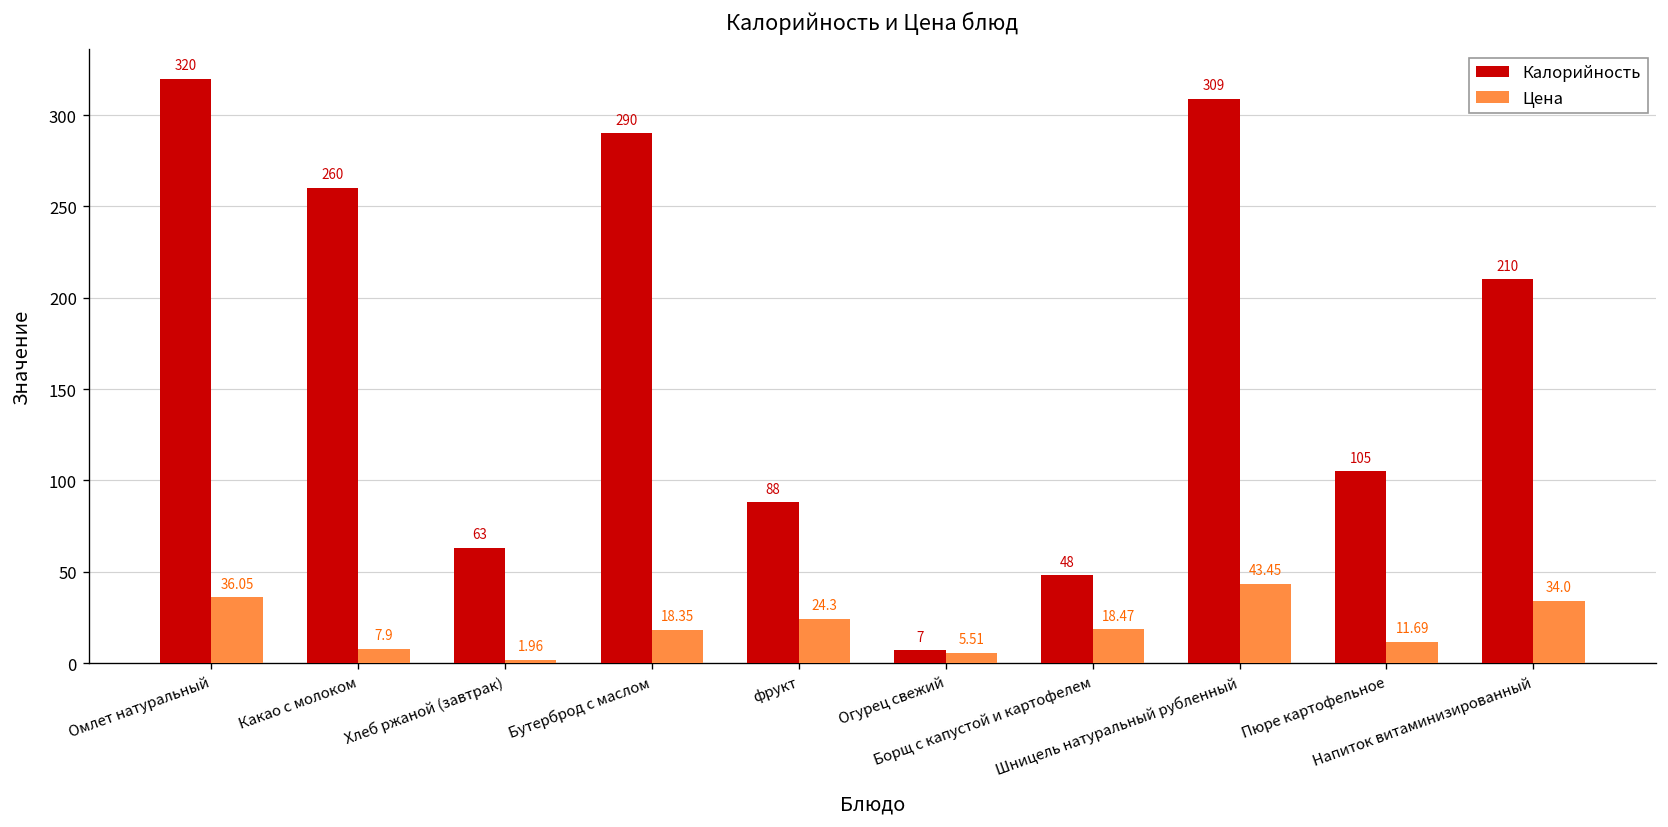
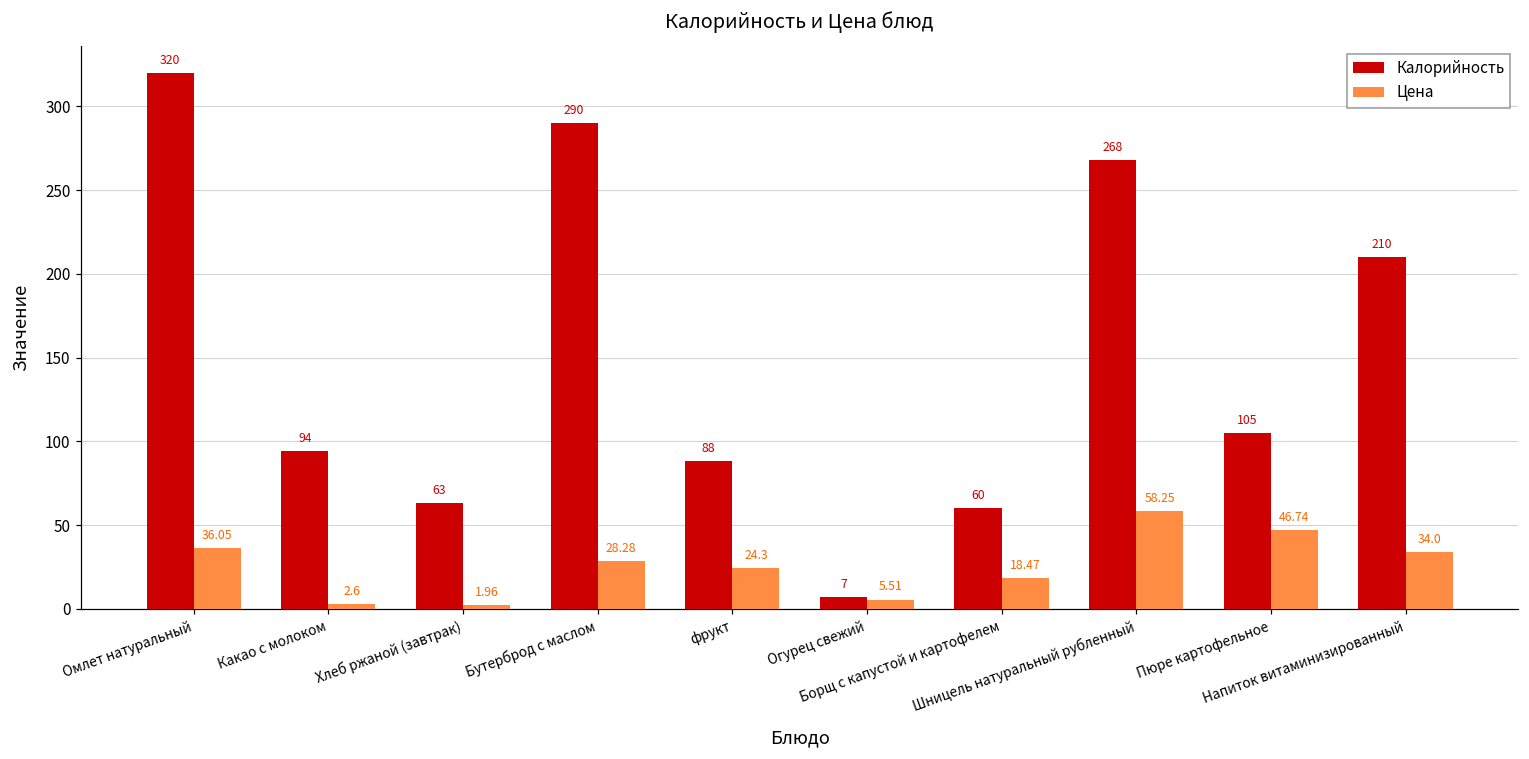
Калорийность, Какао с молоком: 260 -> 94
Цена, Какао с молоком: 7.9 -> 2.6
Цена, Бутерброд с маслом: 18.35 -> 28.28
Калорийность, Борщ с капустой и картофелем: 48 -> 60
Калорийность, Шницель натуральный рубленный: 309 -> 268
Цена, Шницель натуральный рубленный: 43.45 -> 58.25
Цена, Пюре картофельное: 11.69 -> 46.74
